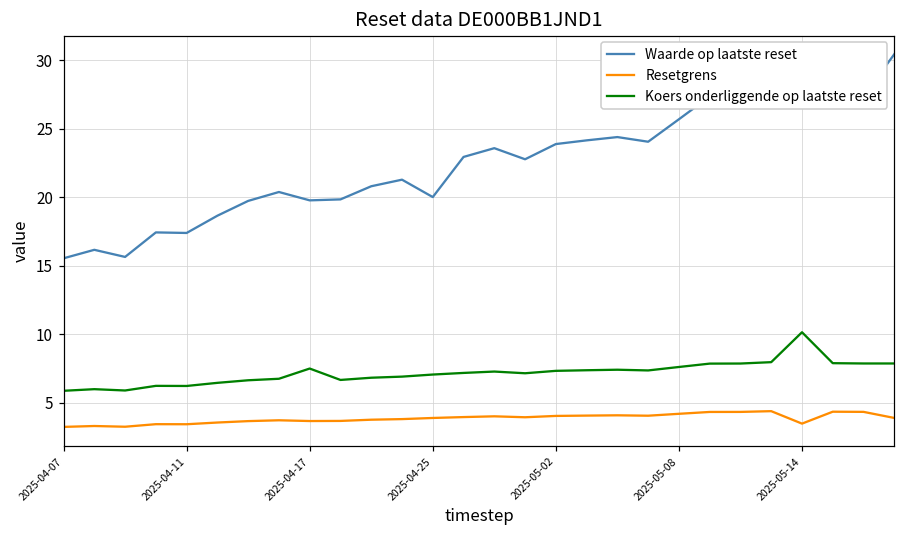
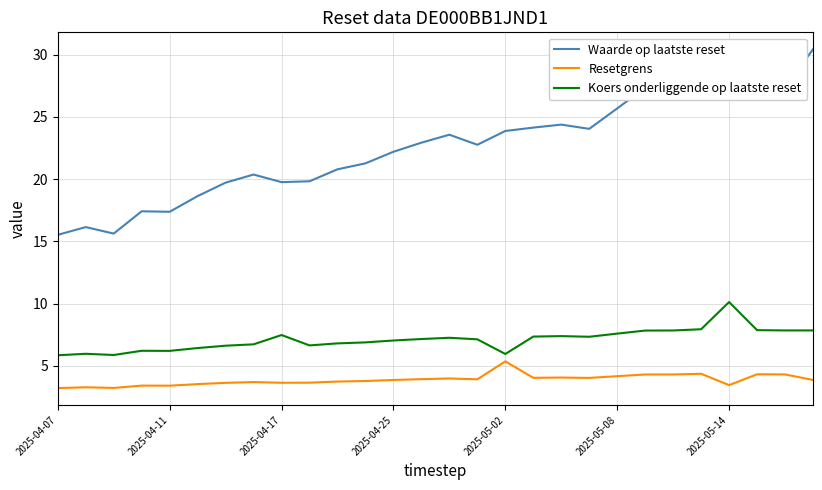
Waarde op laatste reset, 2025-04-25: 20.0 -> 22.2
Resetgrens, 2025-05-02: 4.0 -> 5.4
Koers onderliggende op laatste reset, 2025-05-02: 7.3 -> 6.0
